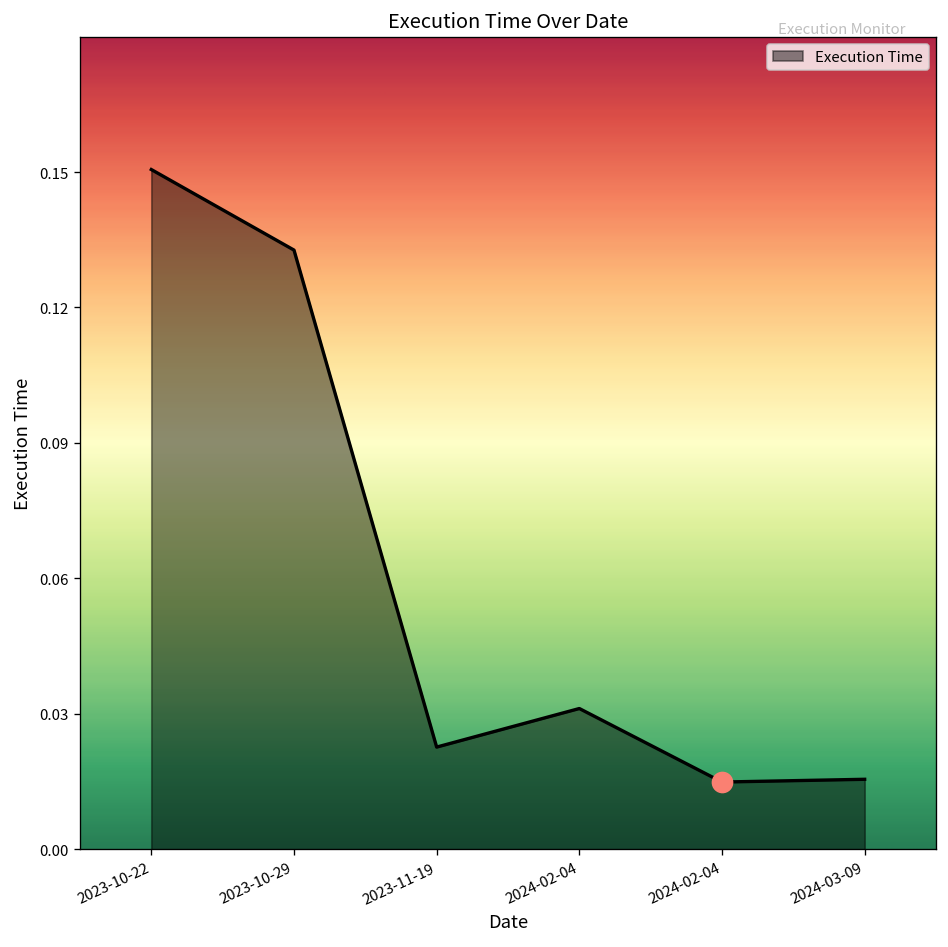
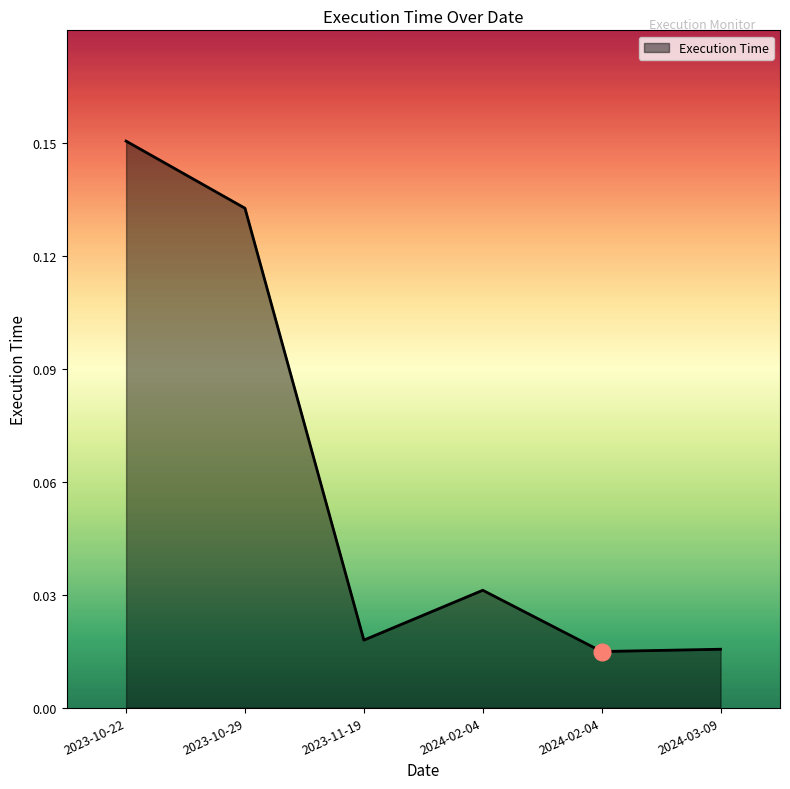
Execution Time, 2023-11-19: 0.023 -> 0.018
